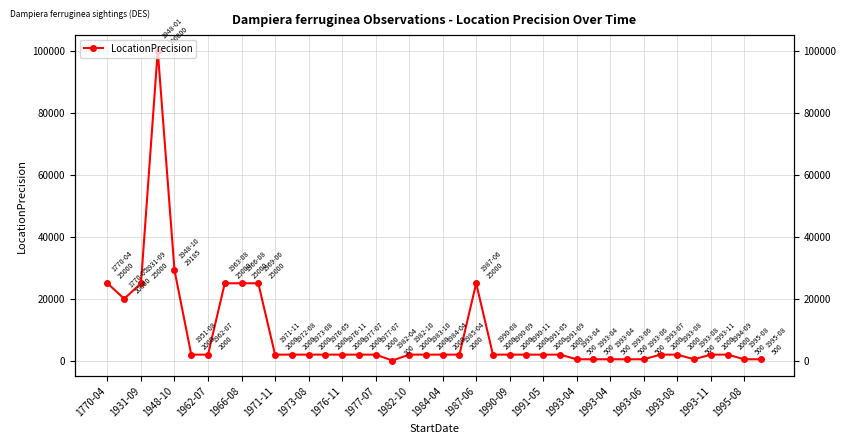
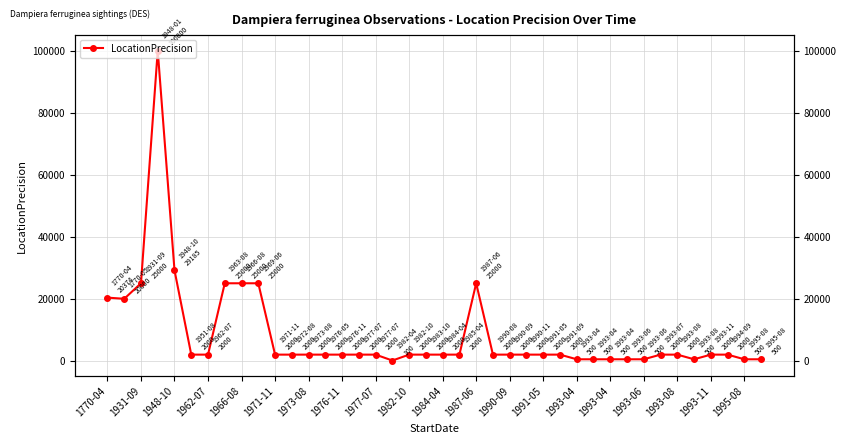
1770-04: 25000 -> 20374
